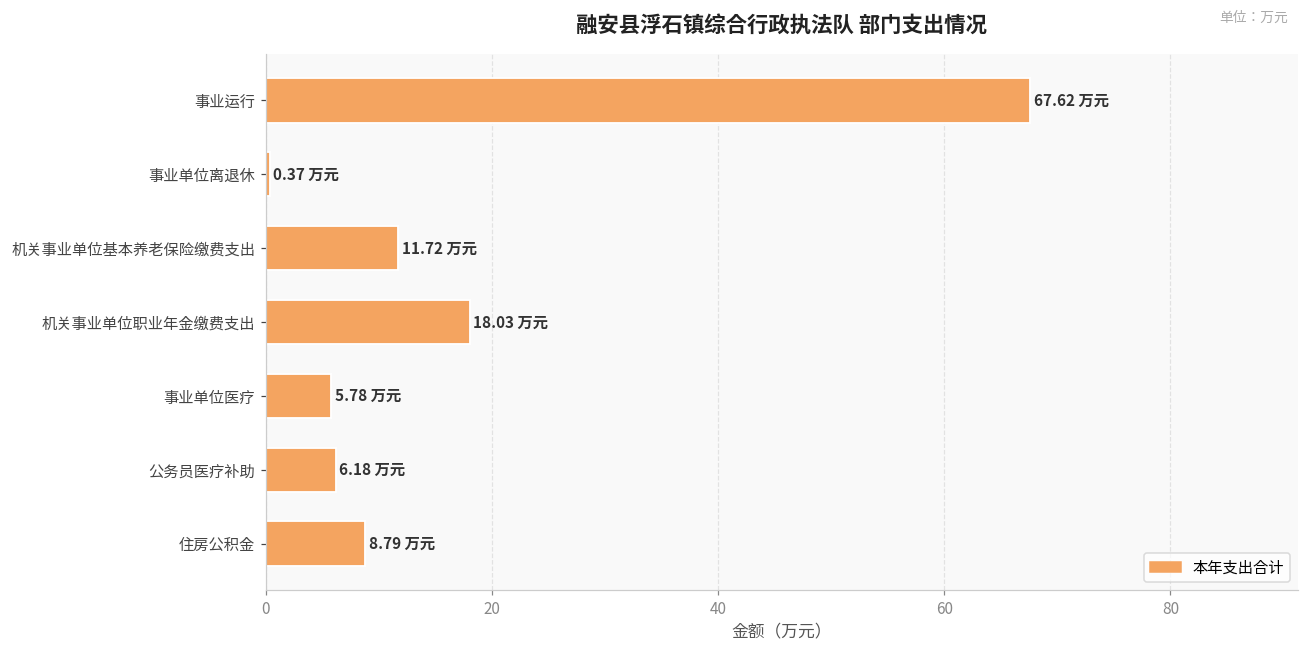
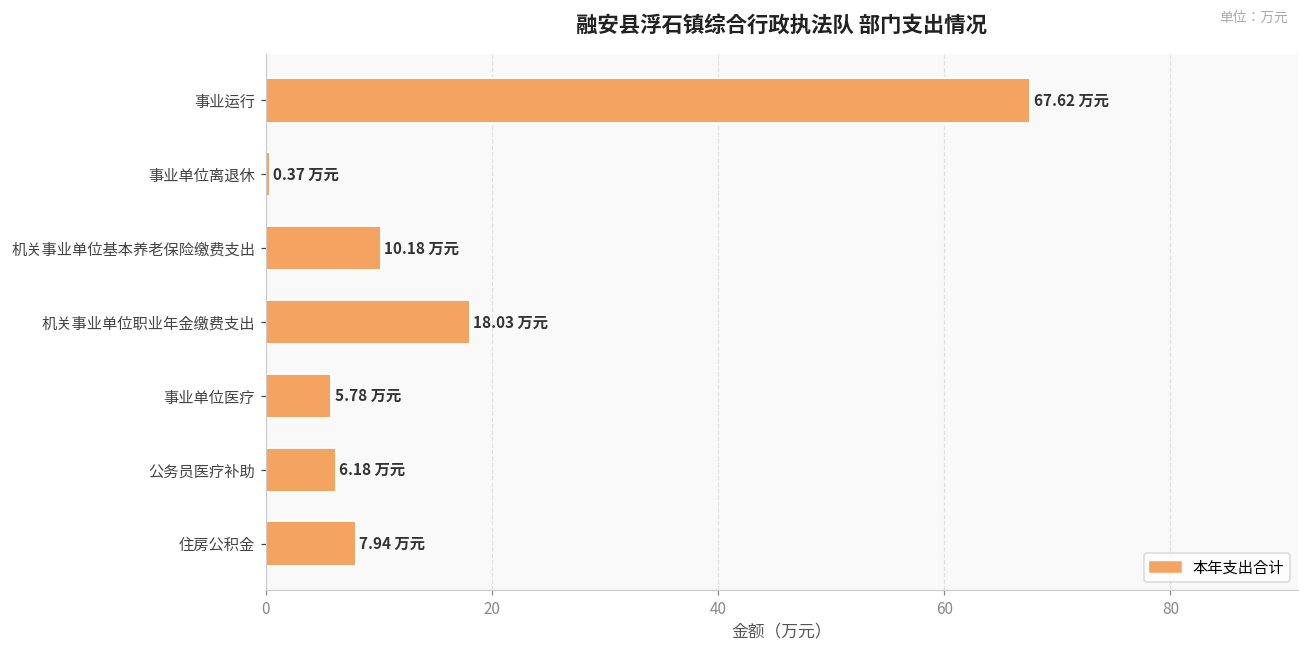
机关事业单位基本养老保险缴费支出: 11.72 -> 10.18
住房公积金: 8.79 -> 7.94
